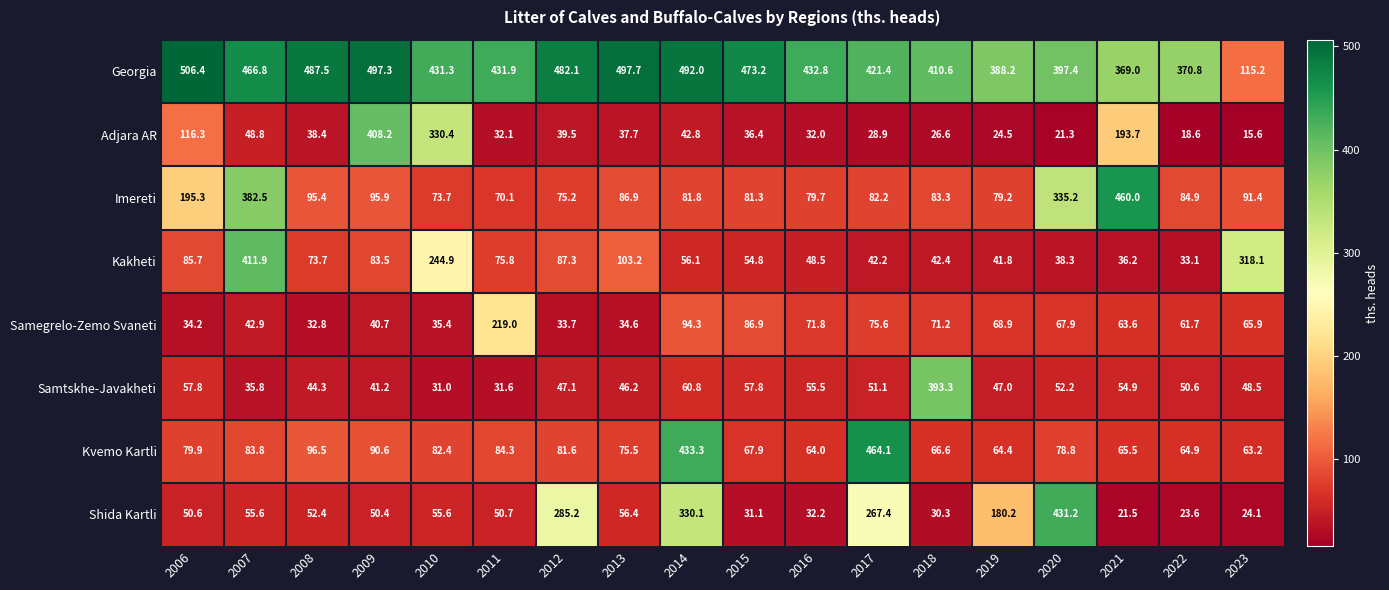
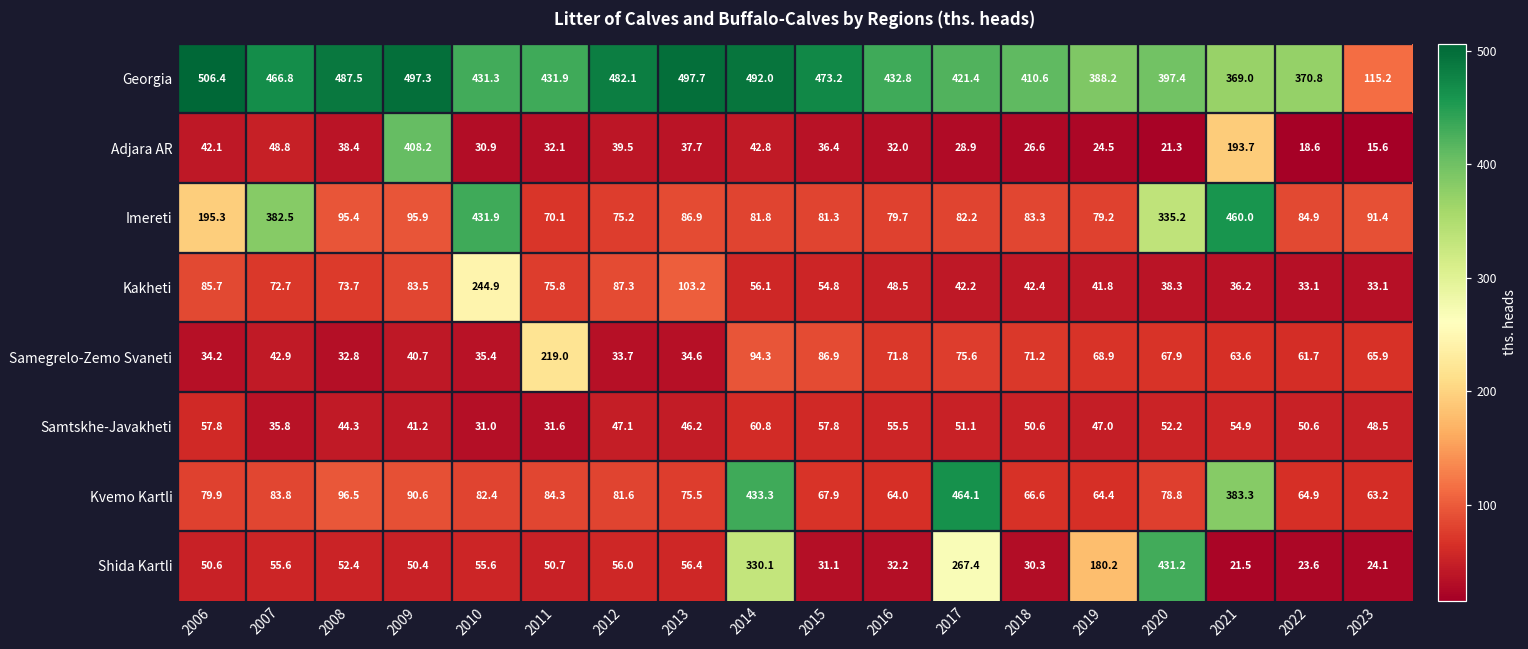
Adjara AR, 2006: 116.3 -> 42.1
Adjara AR, 2010: 330.4 -> 30.9
Imereti, 2010: 73.7 -> 431.9
Kakheti, 2007: 411.9 -> 72.7
Kakheti, 2023: 318.1 -> 33.1
Samtskhe-Javakheti, 2018: 393.3 -> 50.6
Kvemo Kartli, 2021: 65.5 -> 383.3
Shida Kartli, 2012: 285.2 -> 56.0
